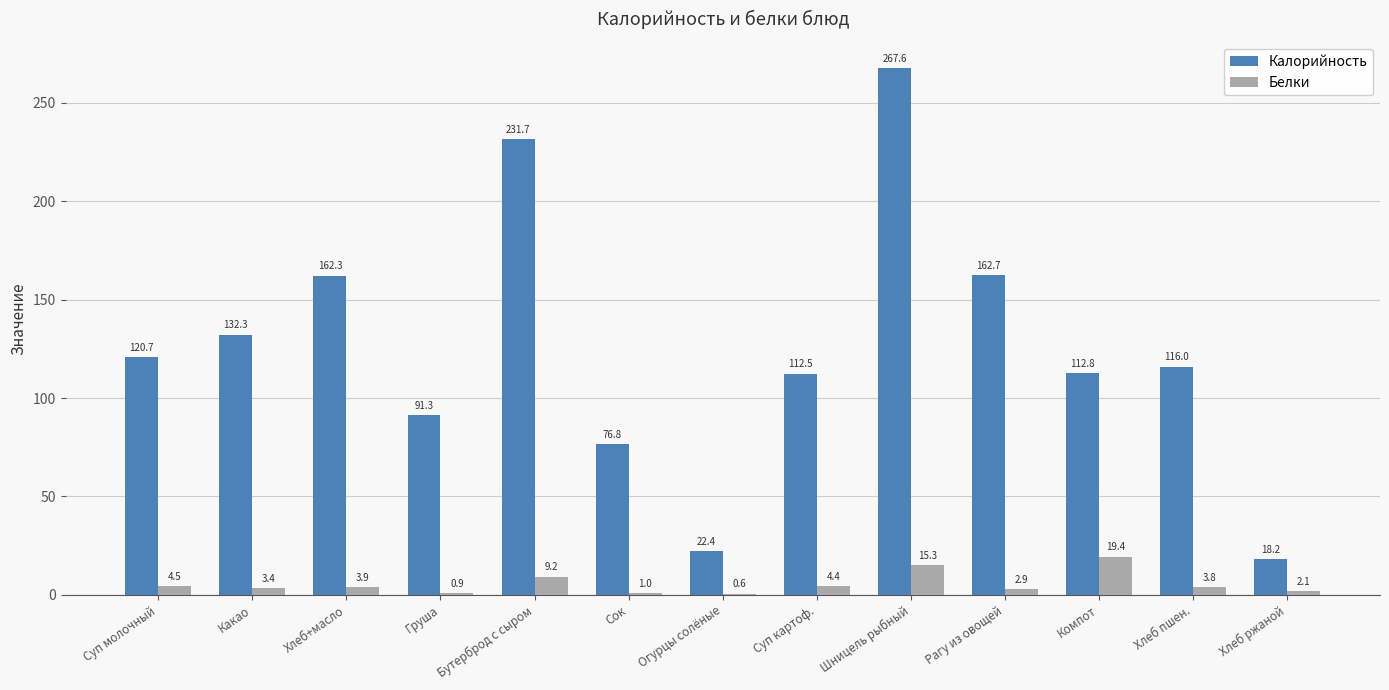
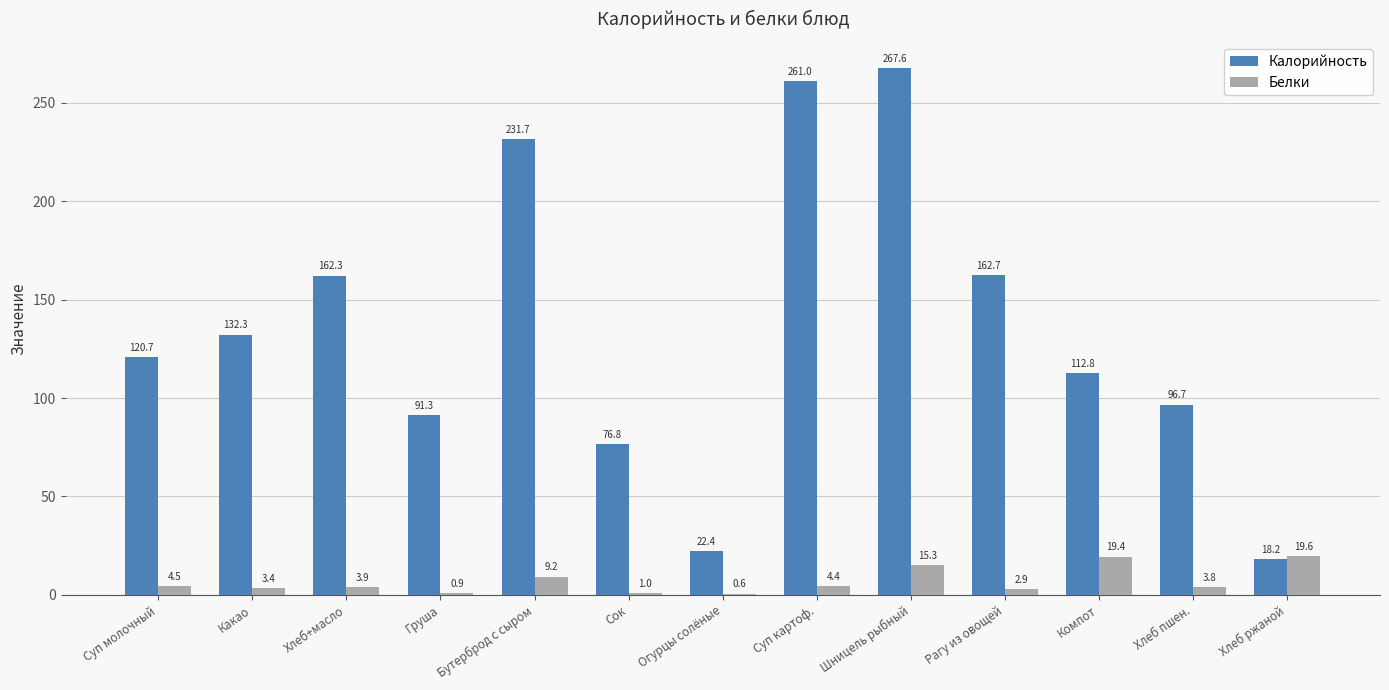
Калорийность, Суп картоф.: 112.5 -> 261.0
Калорийность, Хлеб пшен.: 116.0 -> 96.7
Белки, Хлеб ржаной: 2.1 -> 19.6
